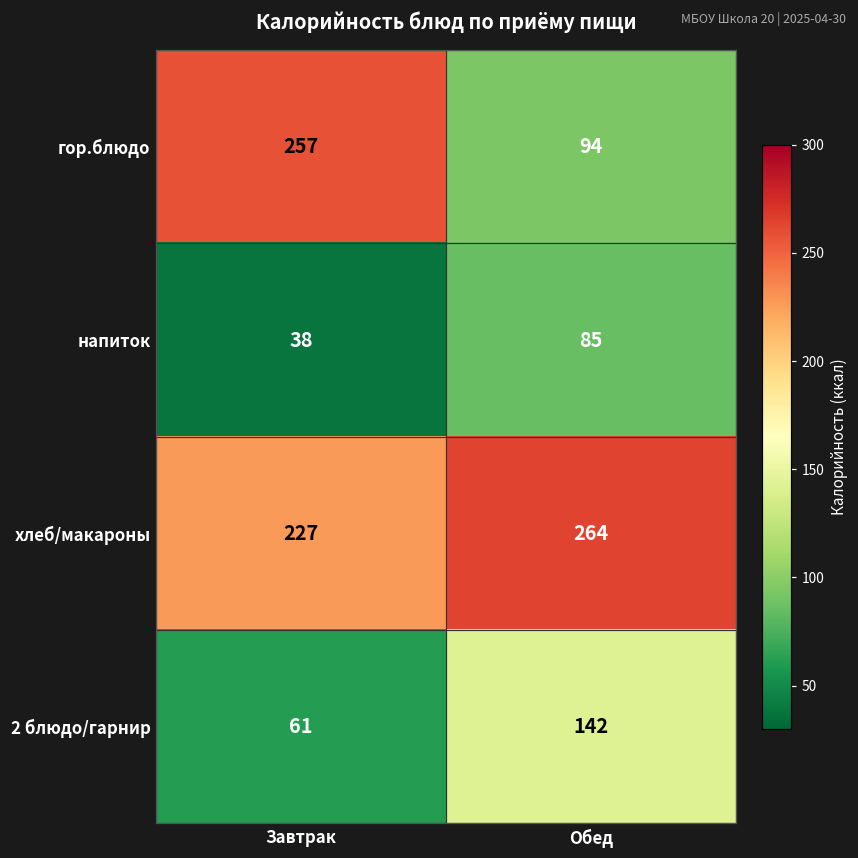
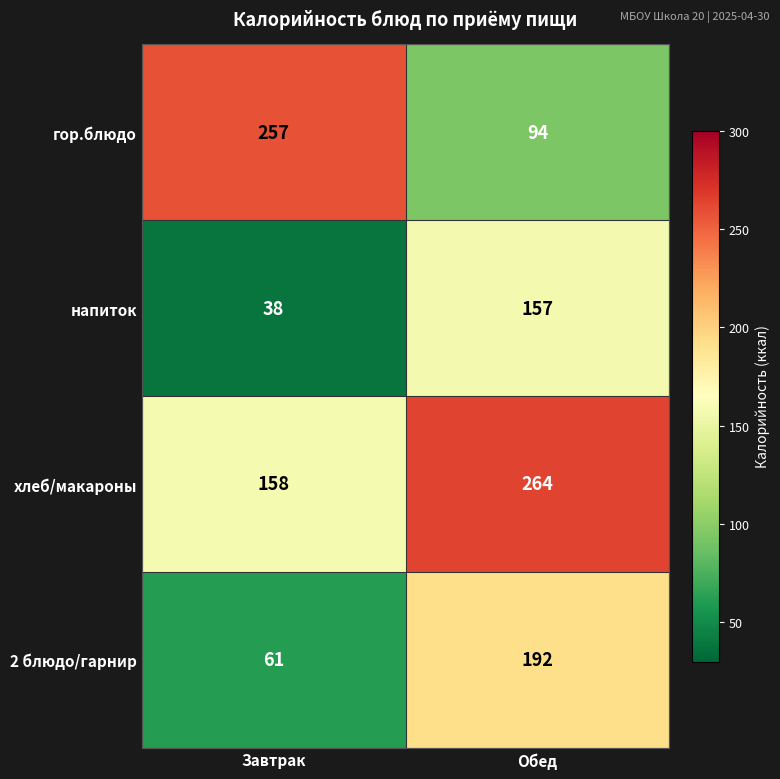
напиток, Обед: 85 -> 157
хлеб/макароны, Завтрак: 227 -> 158
2 блюдо/гарнир, Обед: 142 -> 192
